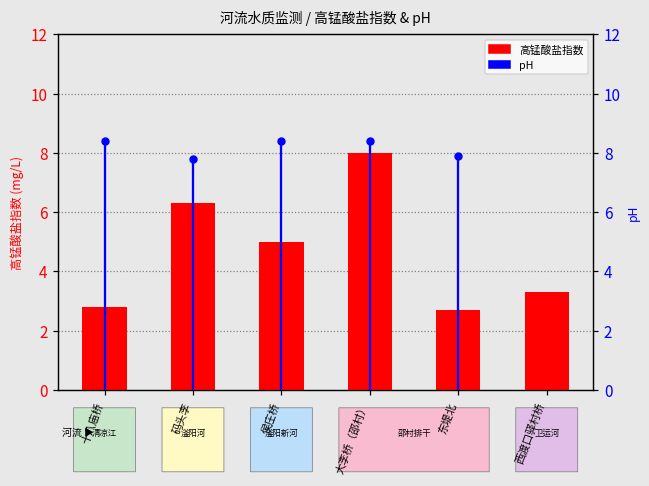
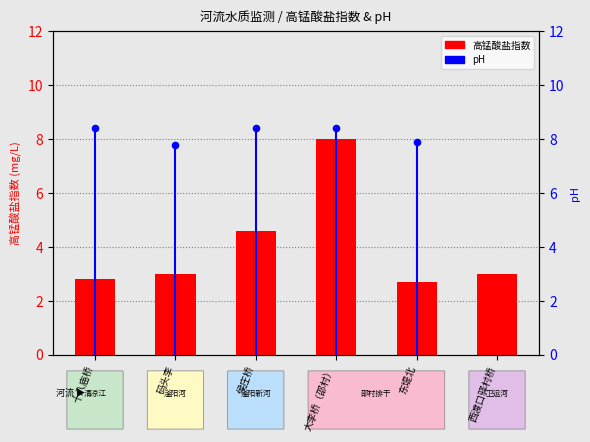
高锰酸盐指数, 码头李: 6.3 -> 3.0
高锰酸盐指数, 侯庄桥: 5.0 -> 4.6
高锰酸盐指数, 西渡口驿村桥: 3.3 -> 3.0
